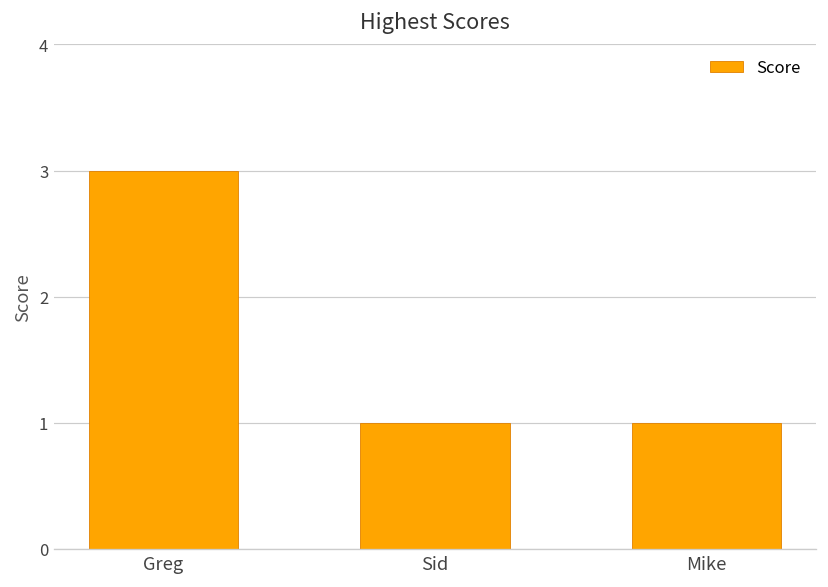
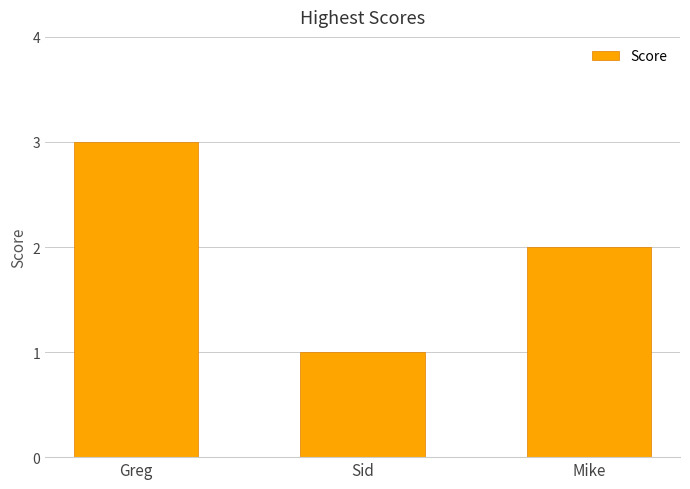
Mike: 1 -> 2
